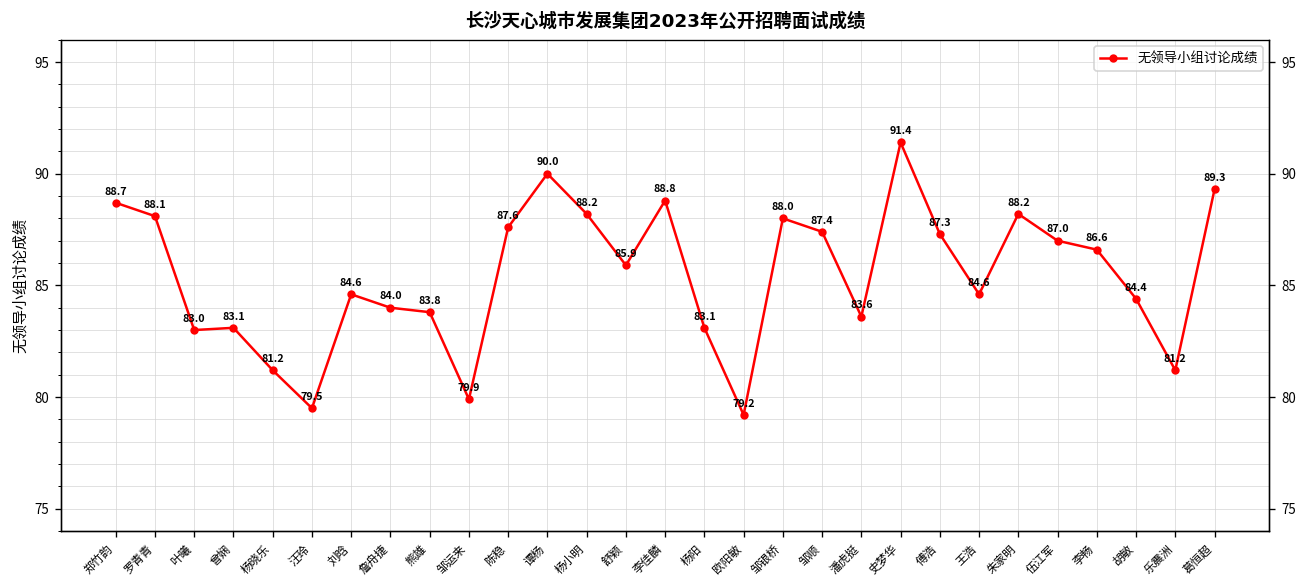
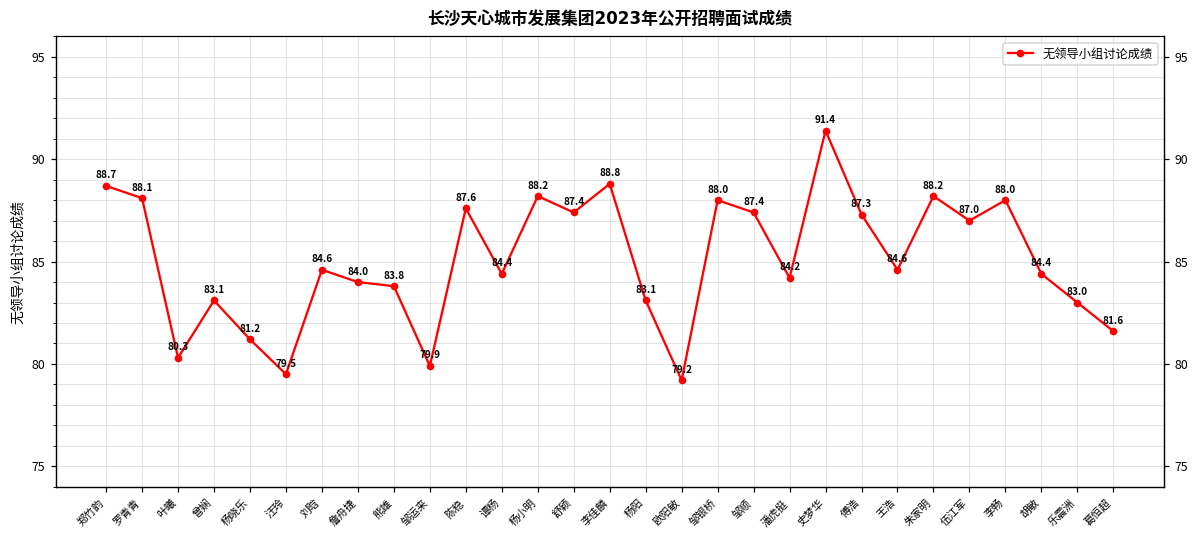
叶曦: 83.0 -> 80.3
谭杨: 90.0 -> 84.4
舒颖: 85.9 -> 87.4
潘虎挺: 83.6 -> 84.2
李畅: 86.6 -> 88.0
乐震洲: 81.2 -> 83.0
葛恒超: 89.3 -> 81.6
